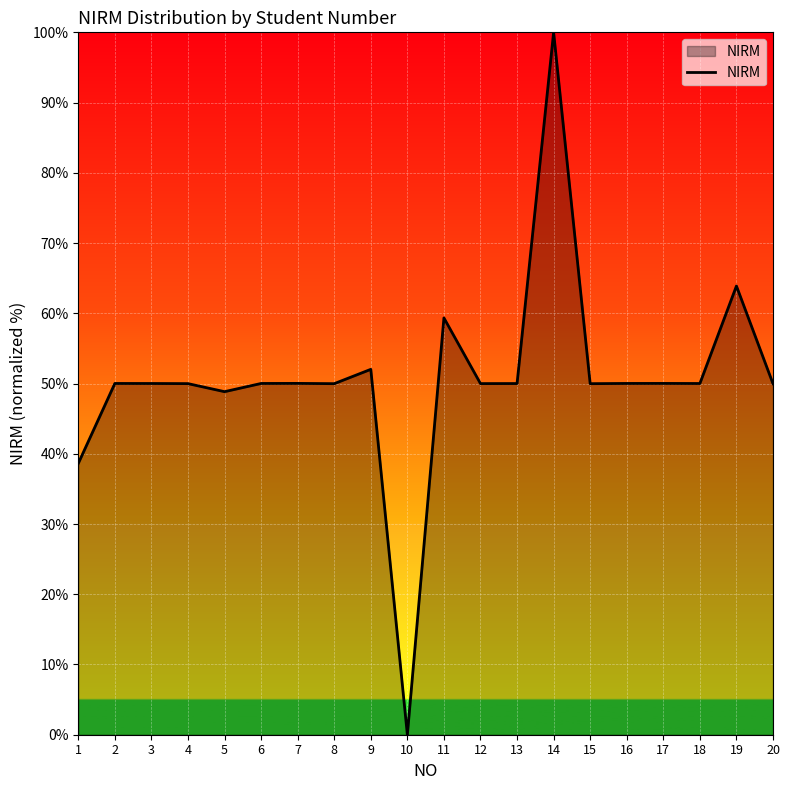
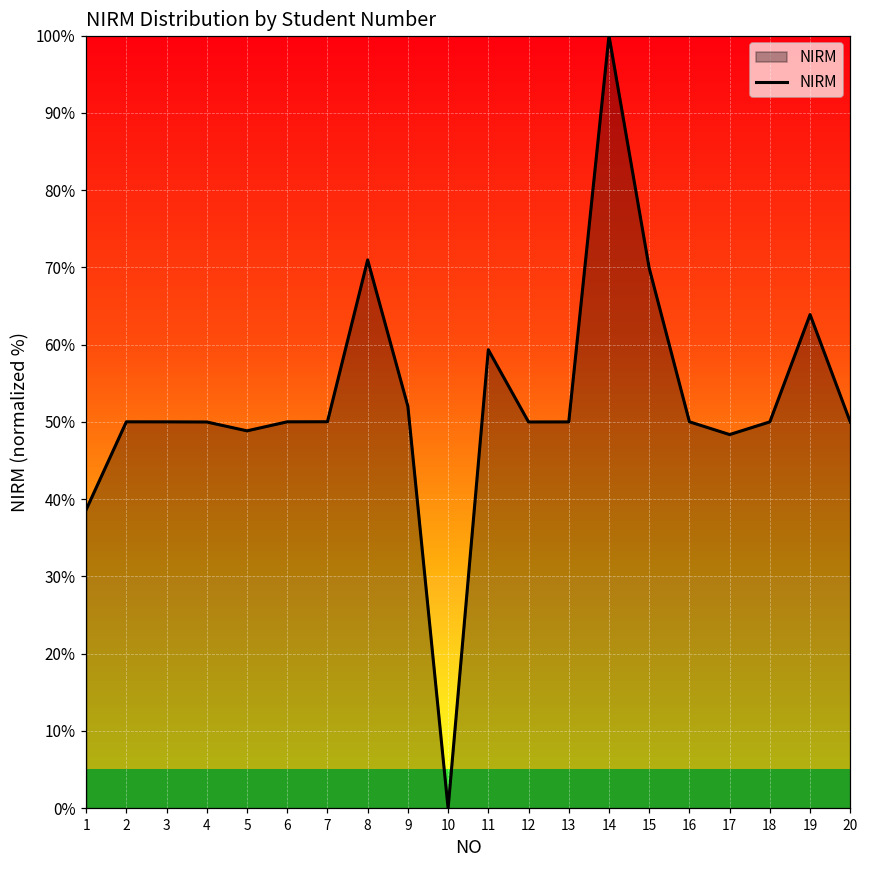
8: 50% -> 71%
15: 50% -> 70%
17: 50% -> 48%
